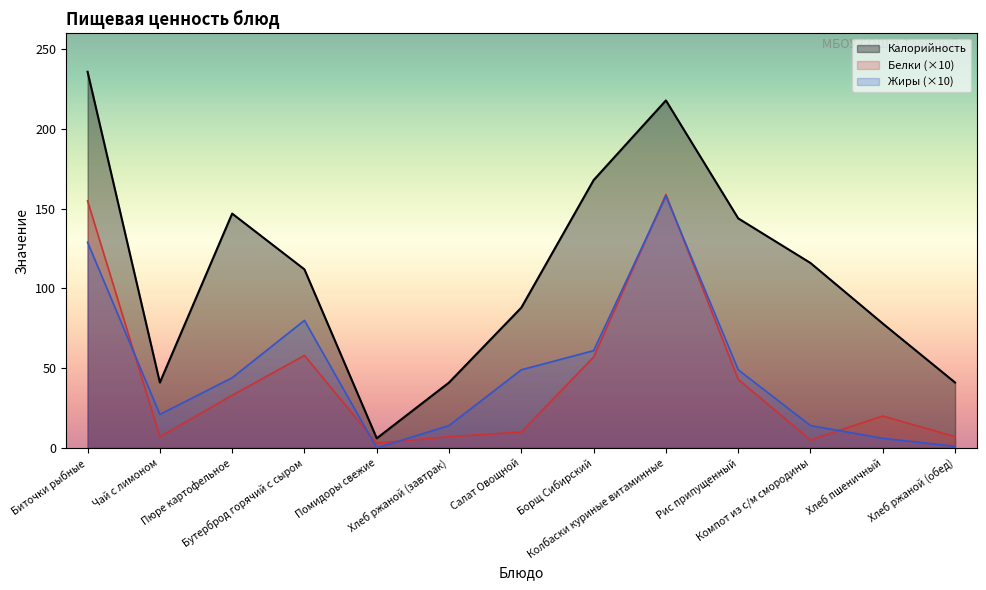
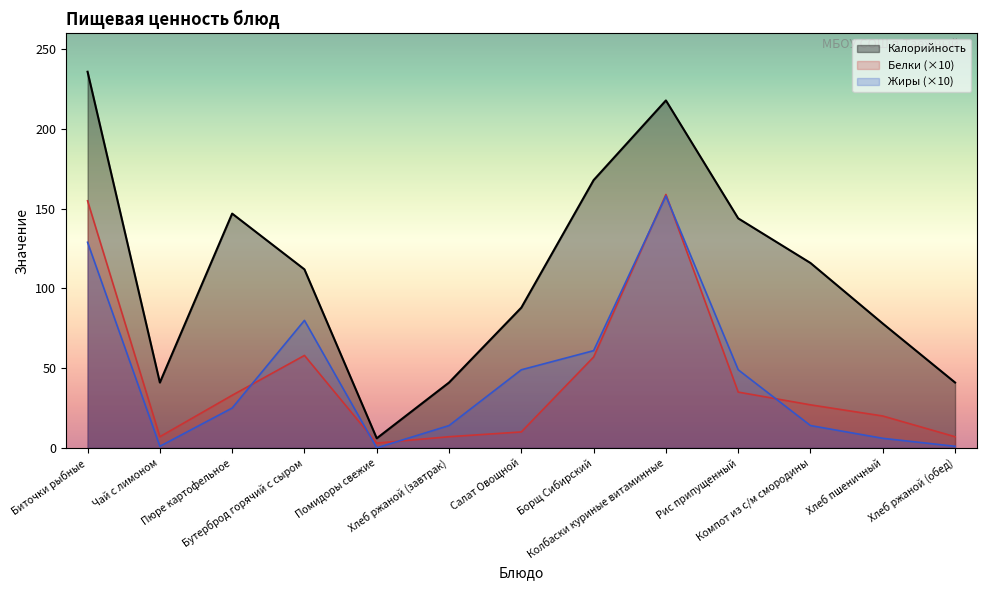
Жиры (×10), Чай с лимоном: 21 -> 1
Жиры (×10), Пюре картофельное: 44 -> 25
Белки (×10), Рис припущенный: 43 -> 35
Белки (×10), Компот из с/м смородины: 5 -> 27
